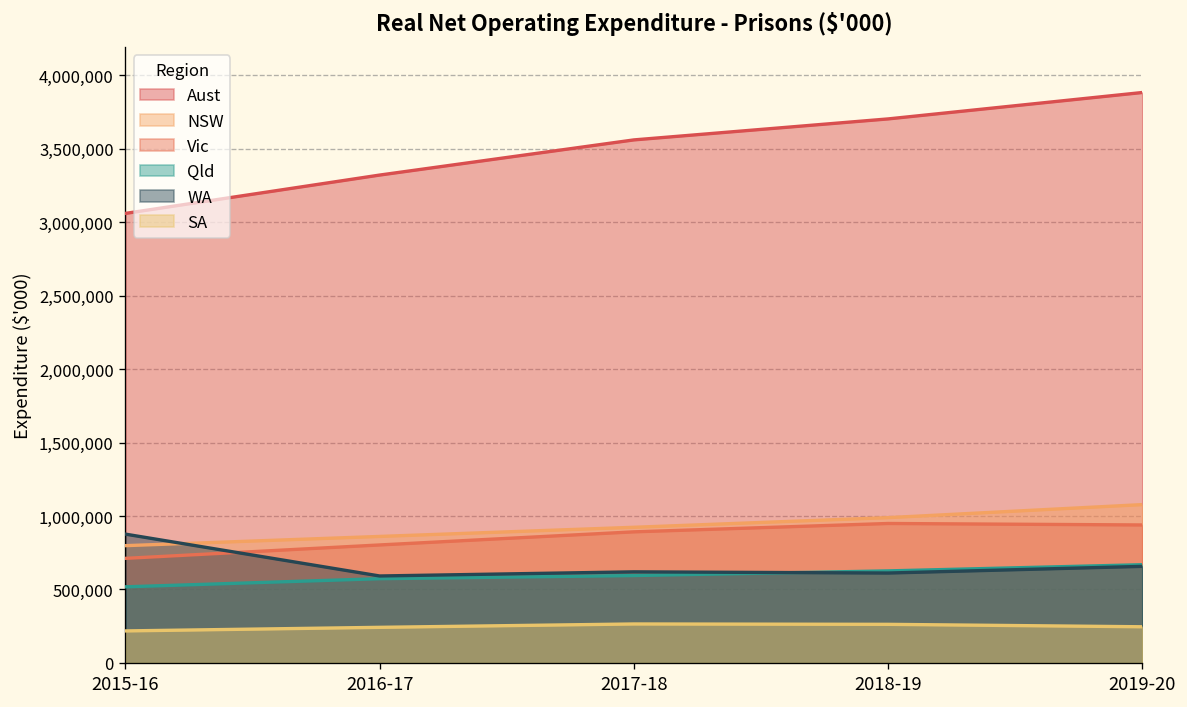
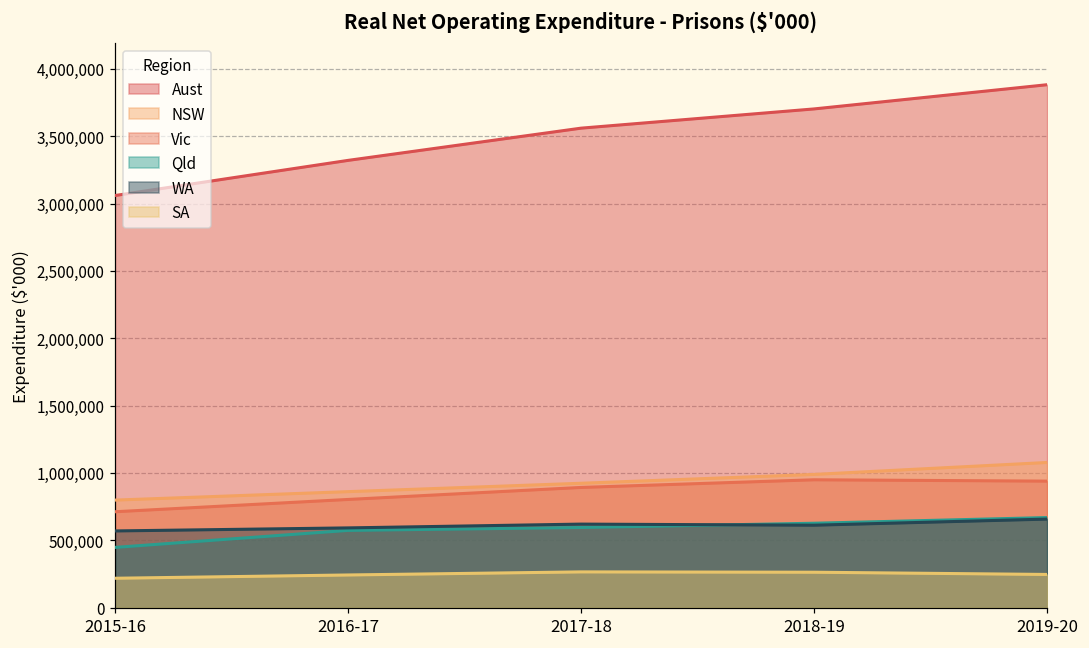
Qld, 2015-16: 520,000 -> 450,000
WA, 2015-16: 880,000 -> 570,000
